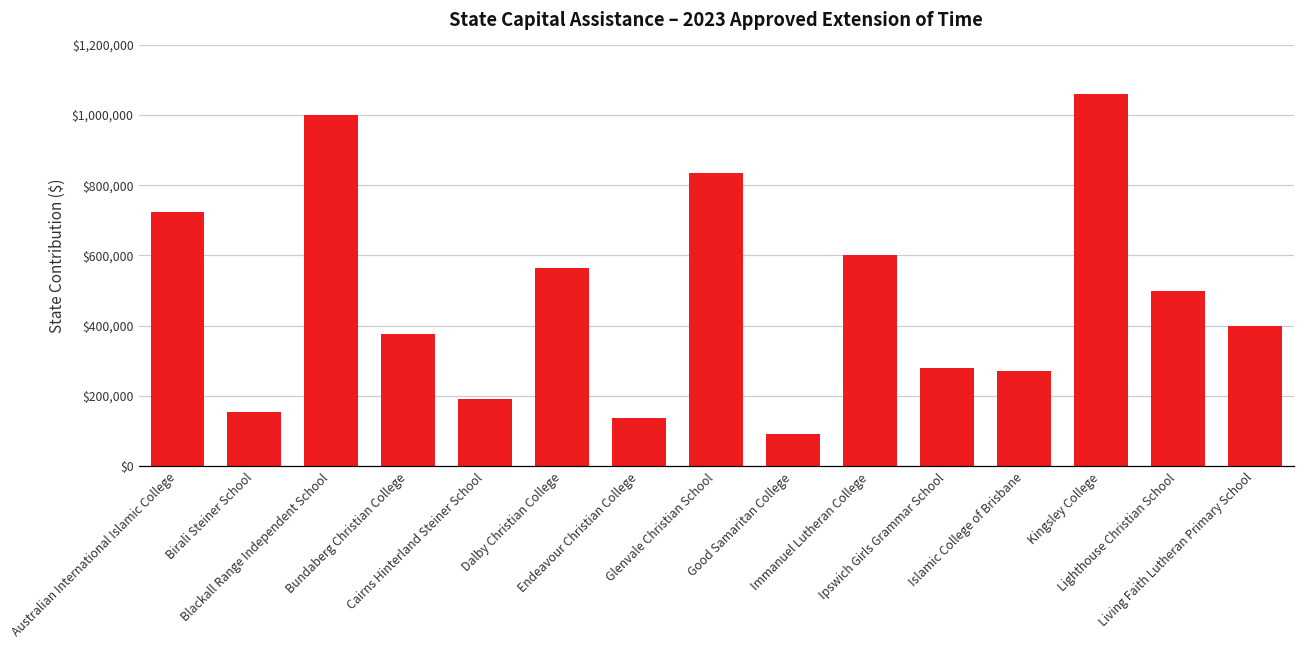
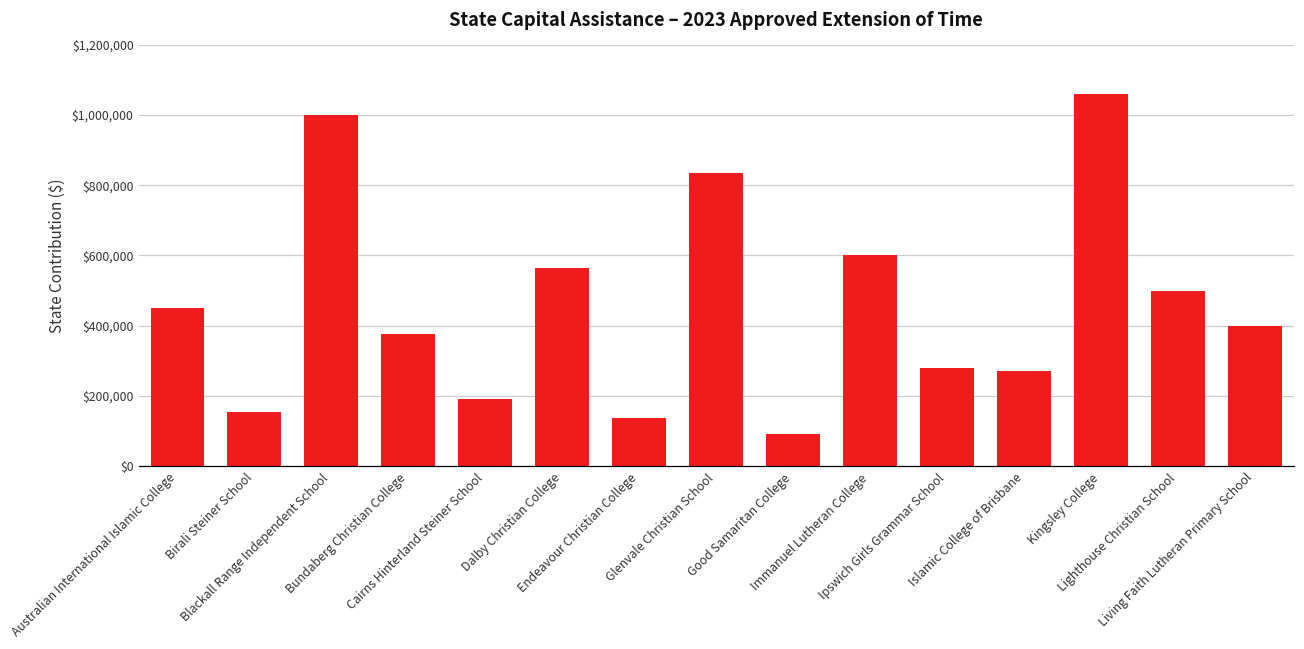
Australian International Islamic College: $720,000 -> $450,000
